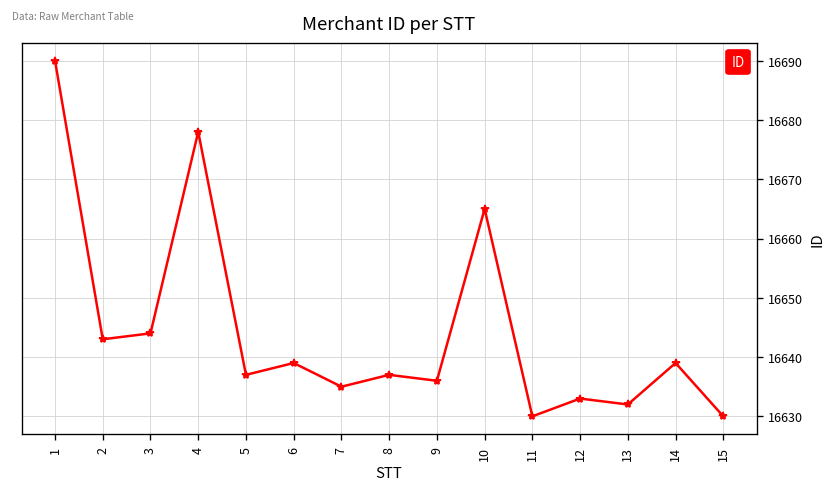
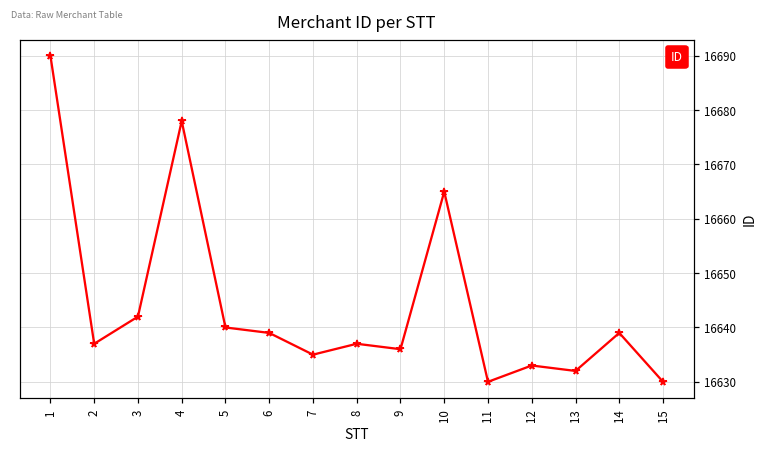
2: 16643 -> 16637
3: 16644 -> 16642
5: 16637 -> 16640
